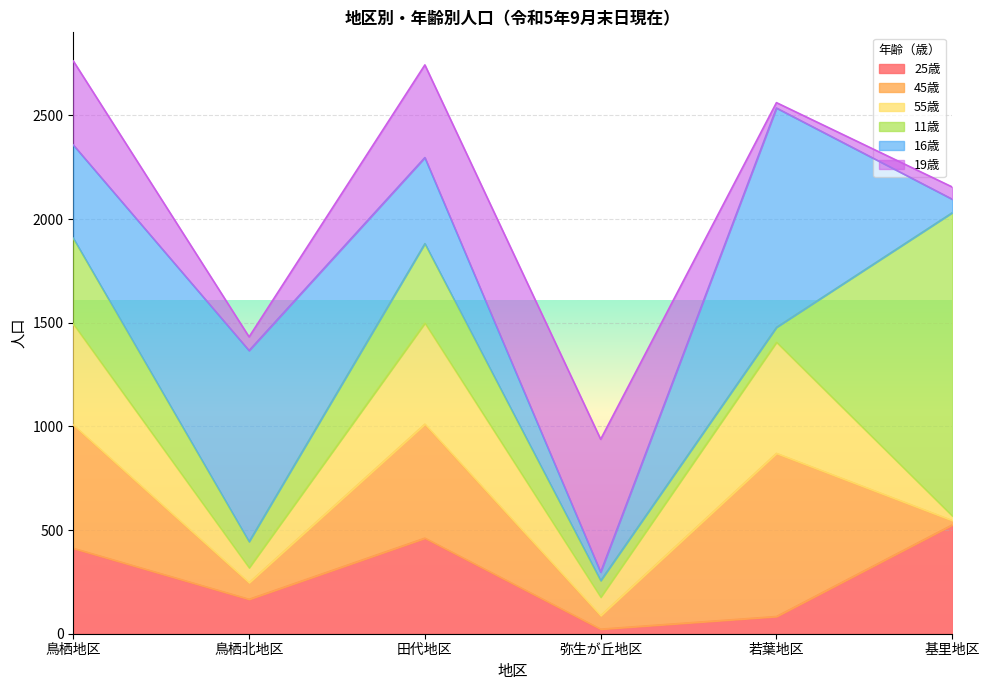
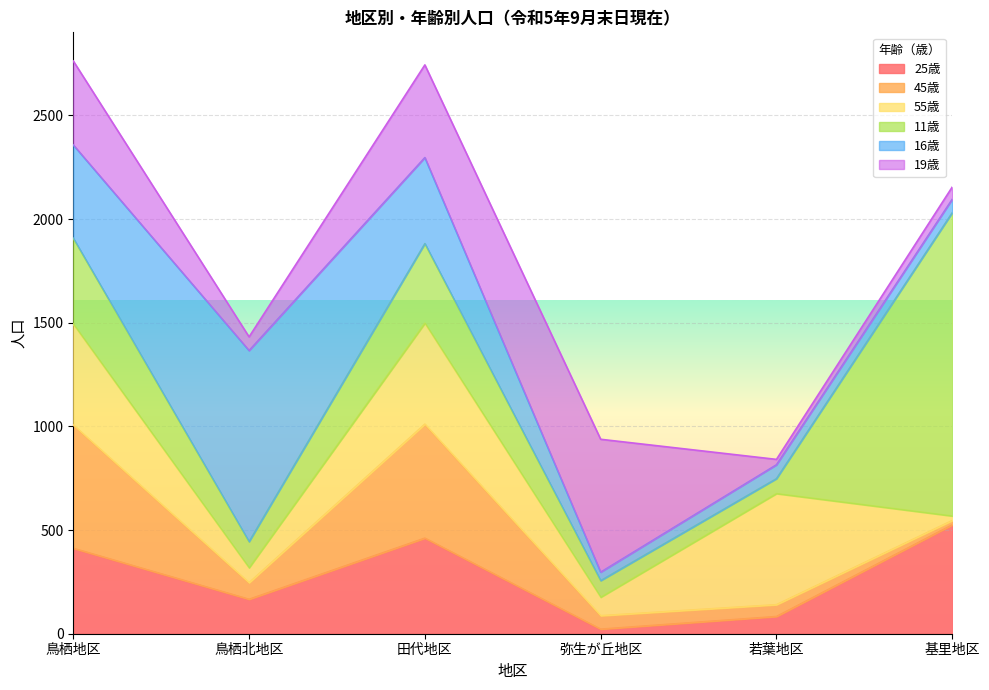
45歳, 若葉地区: 790 -> 60
16歳, 若葉地区: 1060 -> 70
